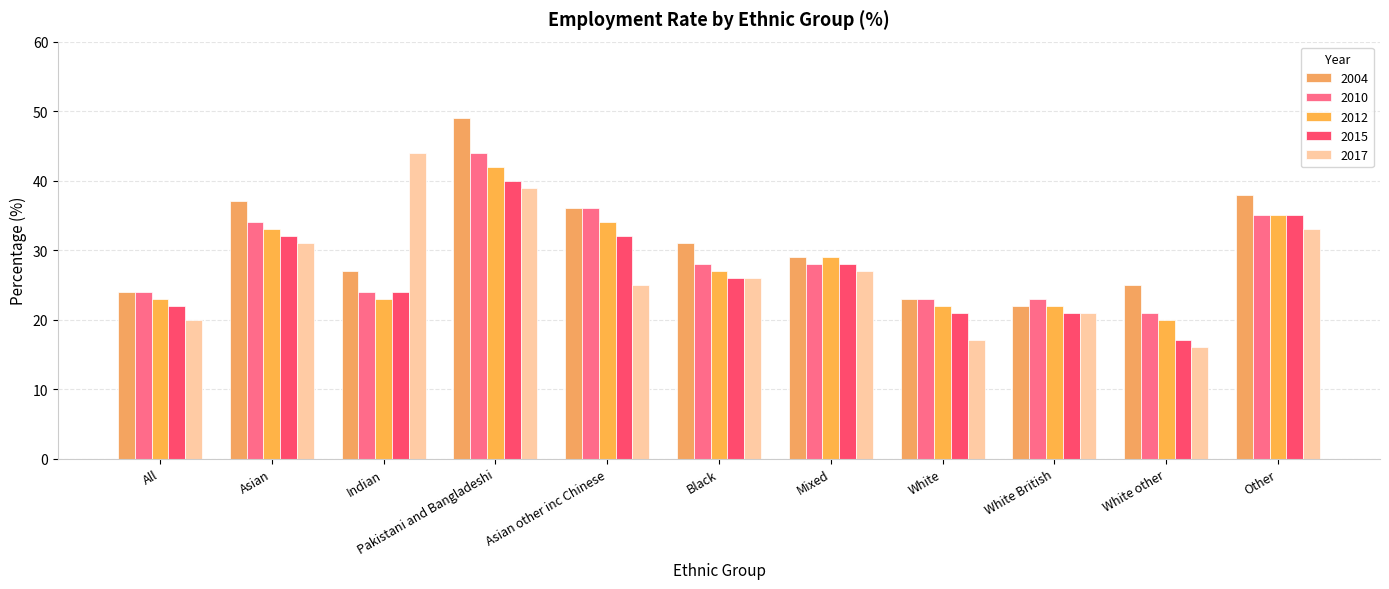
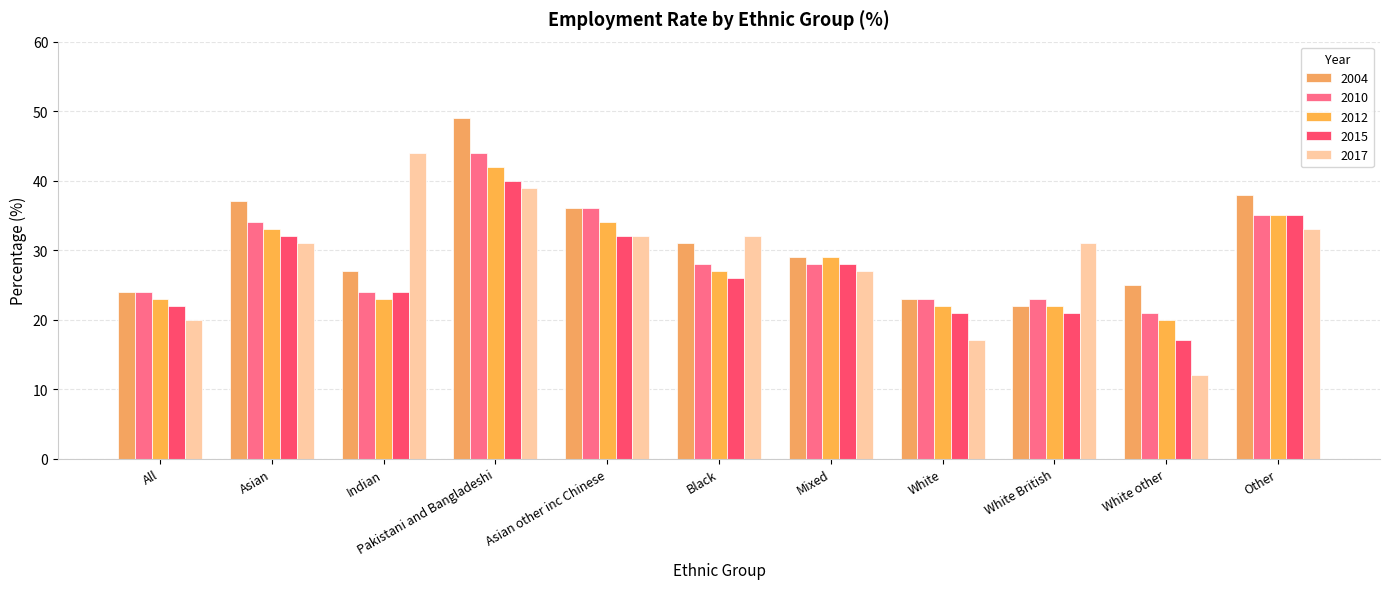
2017, Asian other inc Chinese: 25 -> 32
2017, Black: 26 -> 32
2017, White British: 21 -> 31
2017, White other: 16 -> 12
